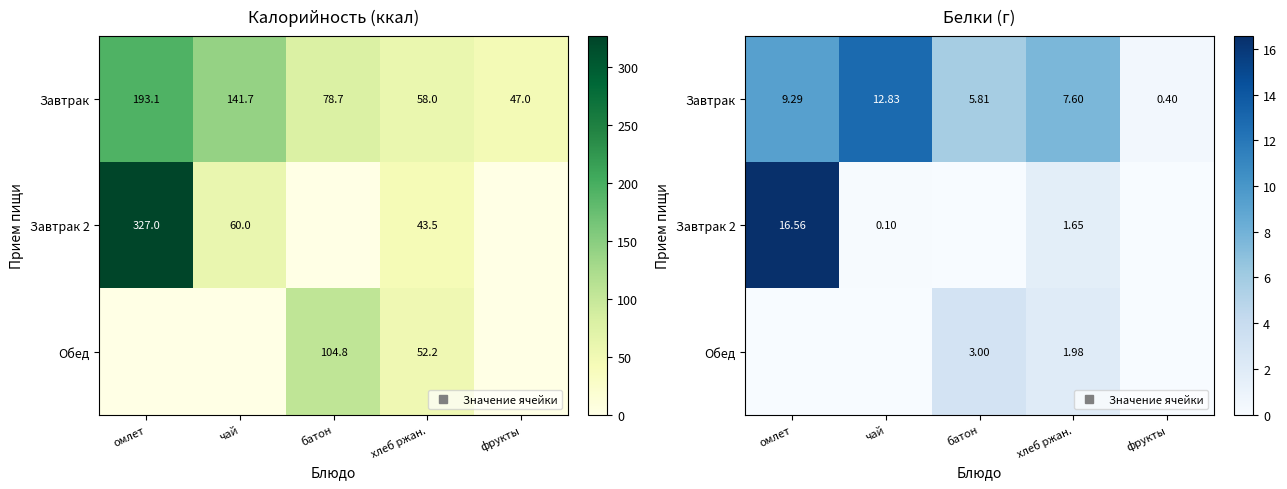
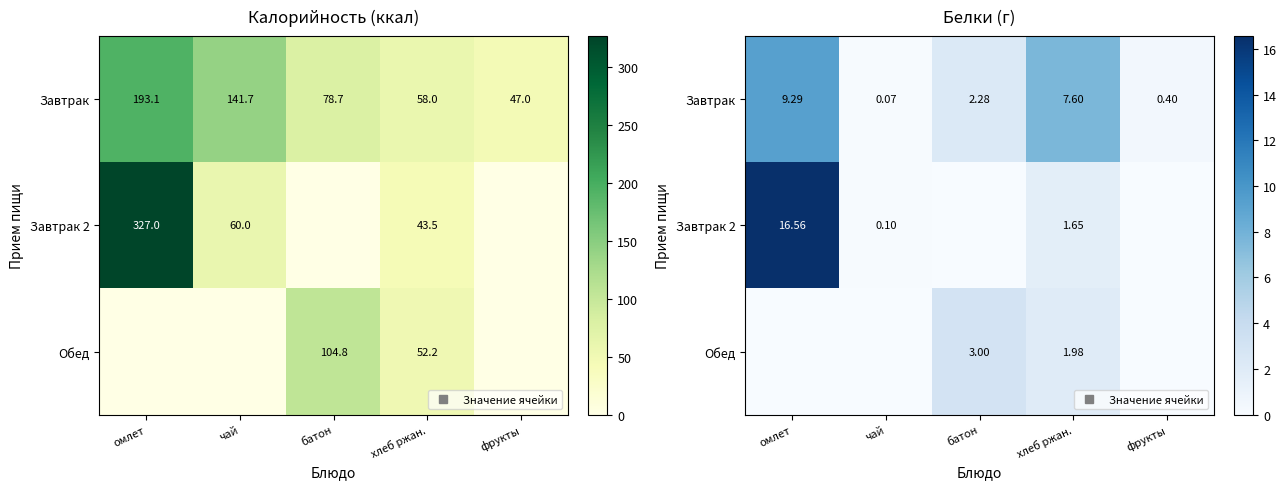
Белки (г), Завтрак, чай: 12.83 -> 0.07
Белки (г), Завтрак, батон: 5.81 -> 2.28
